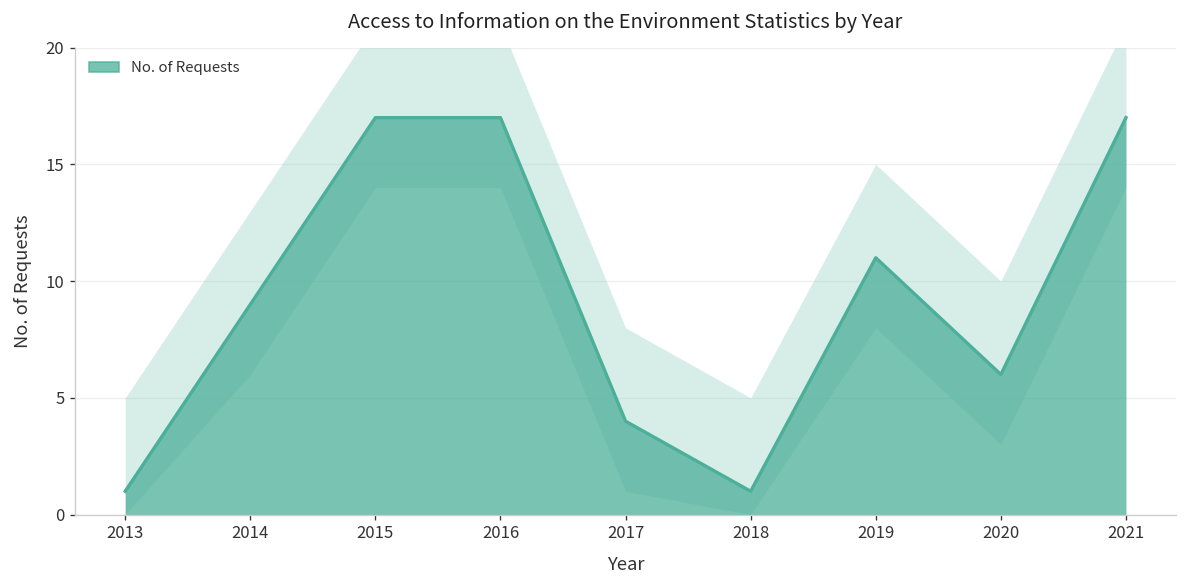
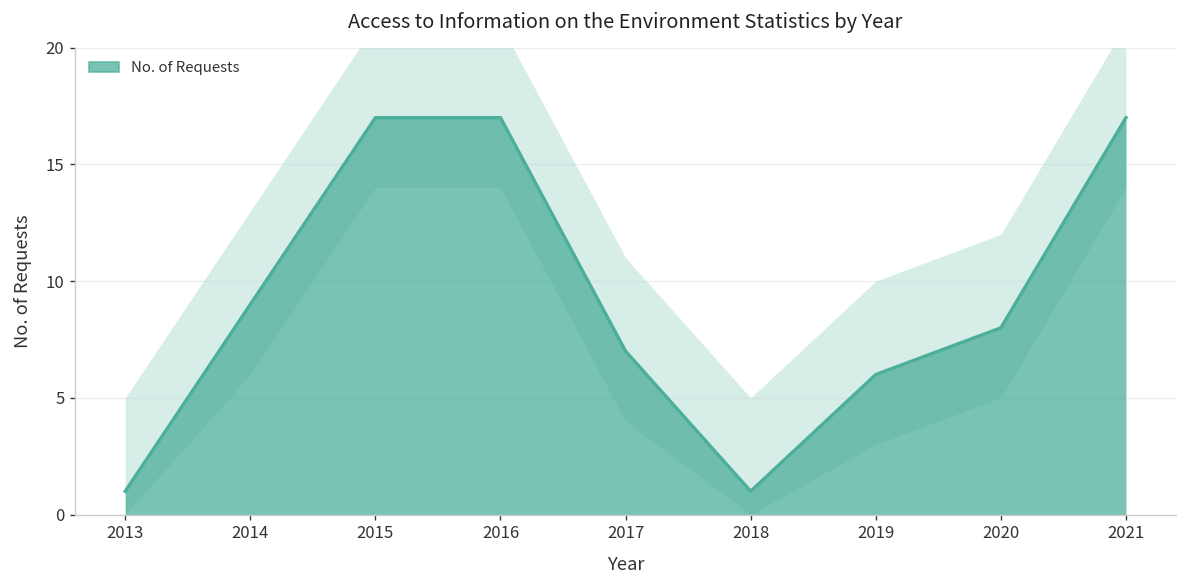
No. of Requests, 2017: 4 -> 7
No. of Requests, 2019: 11 -> 6
No. of Requests, 2020: 6 -> 8
